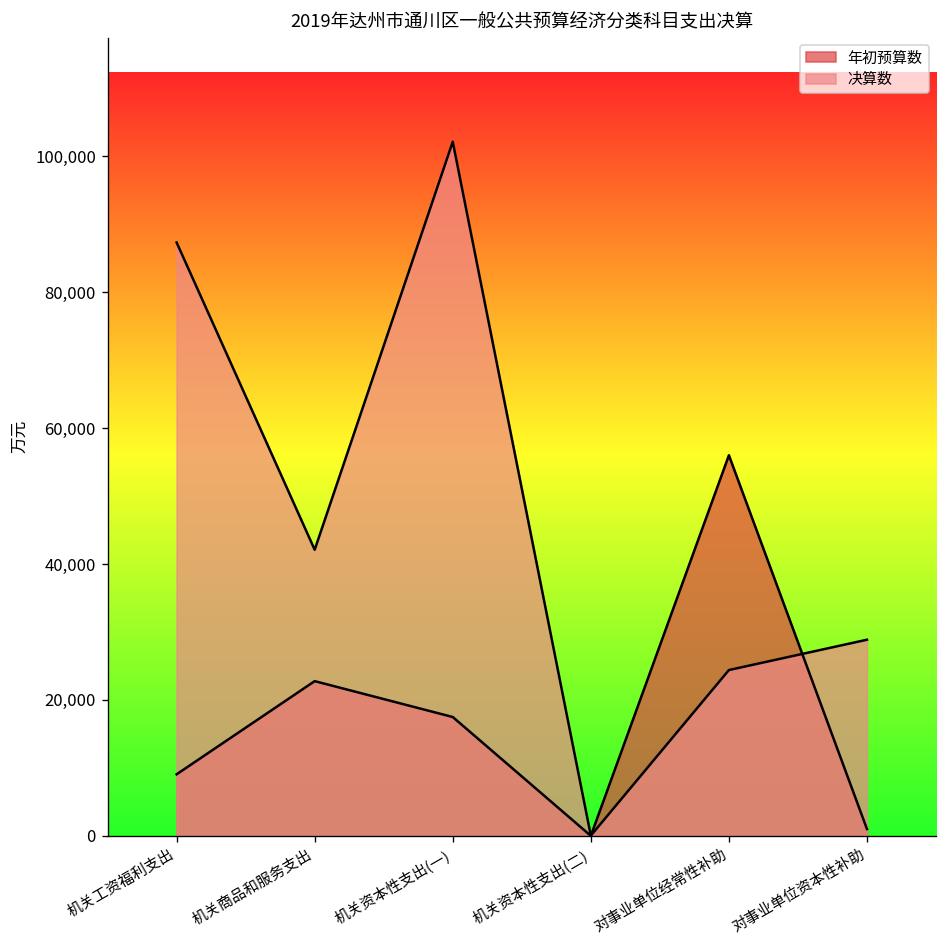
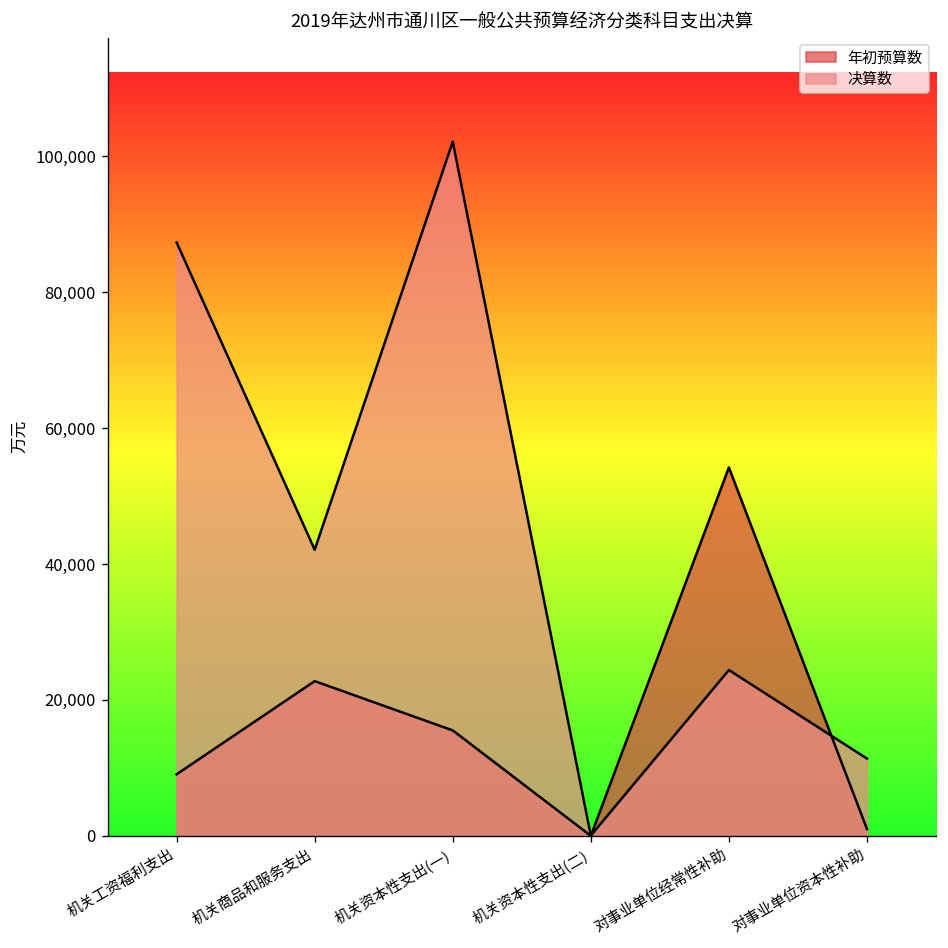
年初预算数, 机关资本性支出(一): 17,000 -> 16,000
年初预算数, 对事业单位经常性补助: 56,000 -> 54,000
决算数, 对事业单位资本性补助: 29,000 -> 11,000
